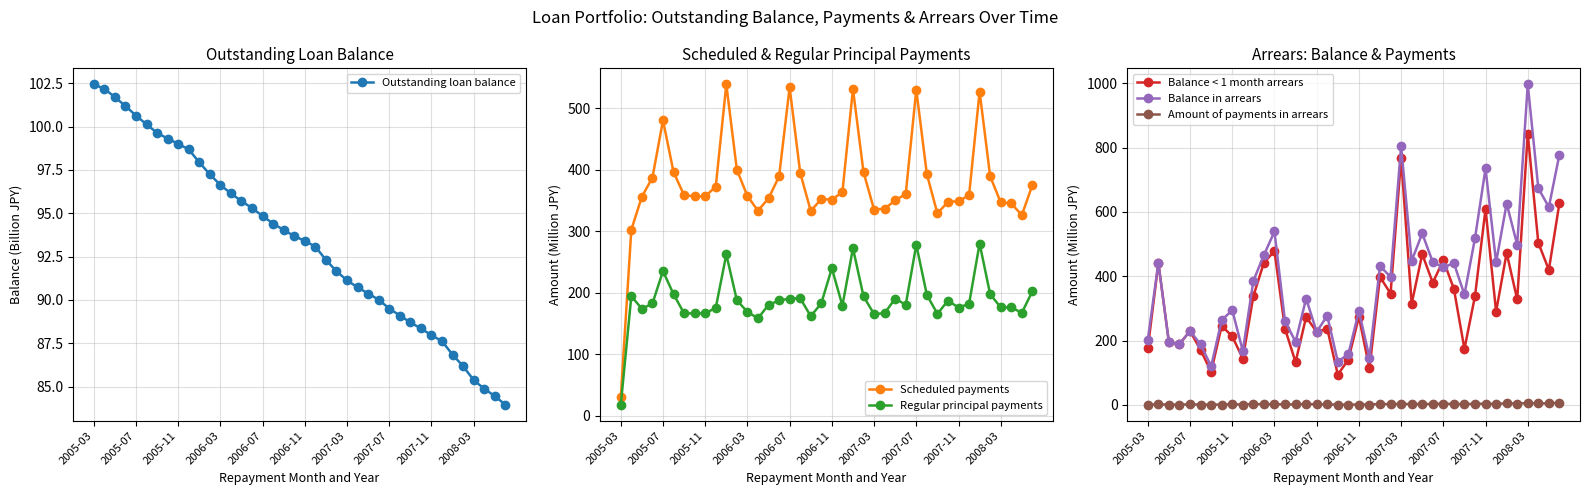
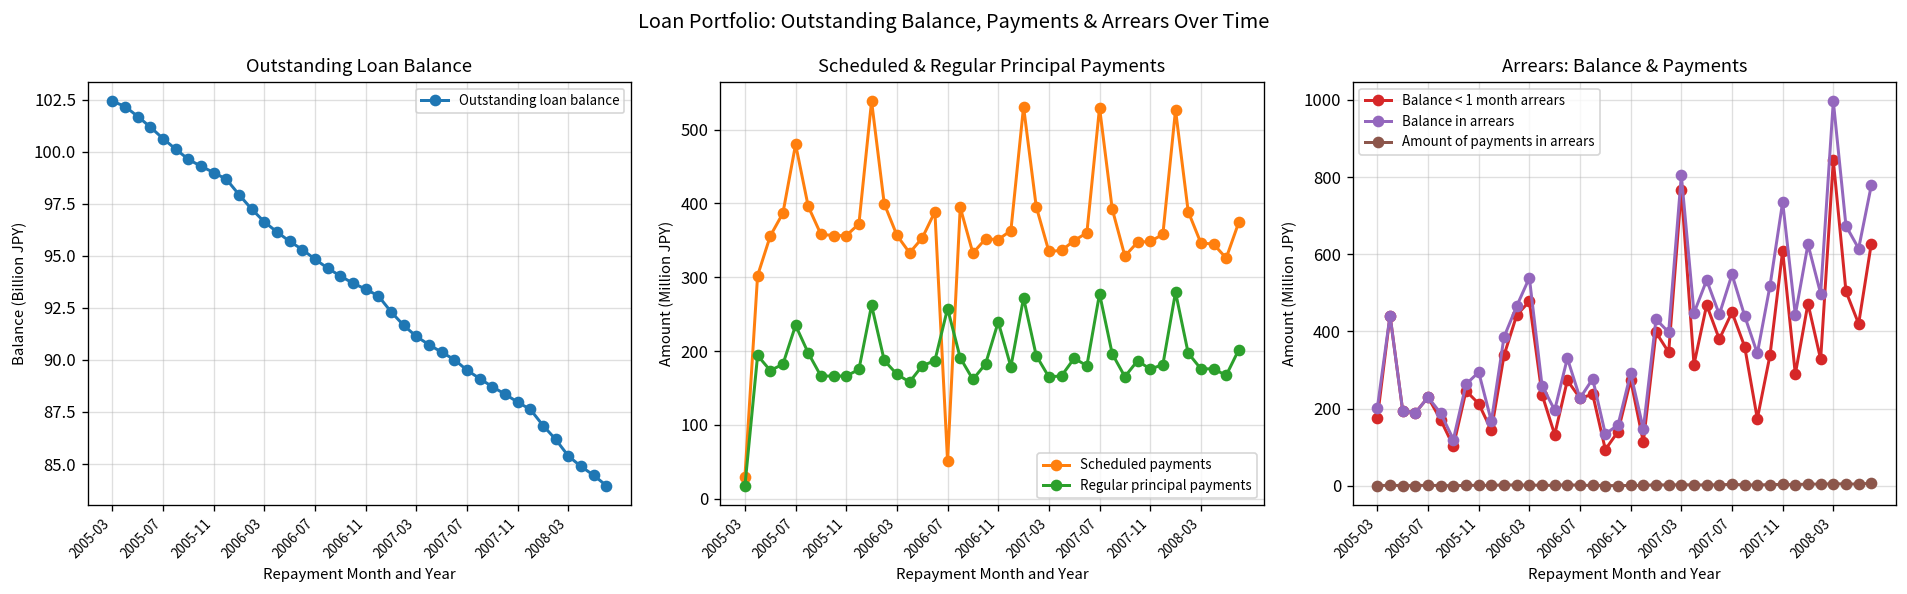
Scheduled & Regular Principal Payments, Scheduled payments, 2006-07: 530 -> 50
Scheduled & Regular Principal Payments, Regular principal payments, 2006-07: 190 -> 260
Arrears: Balance & Payments, Balance in arrears, 2007-07: 430 -> 550
